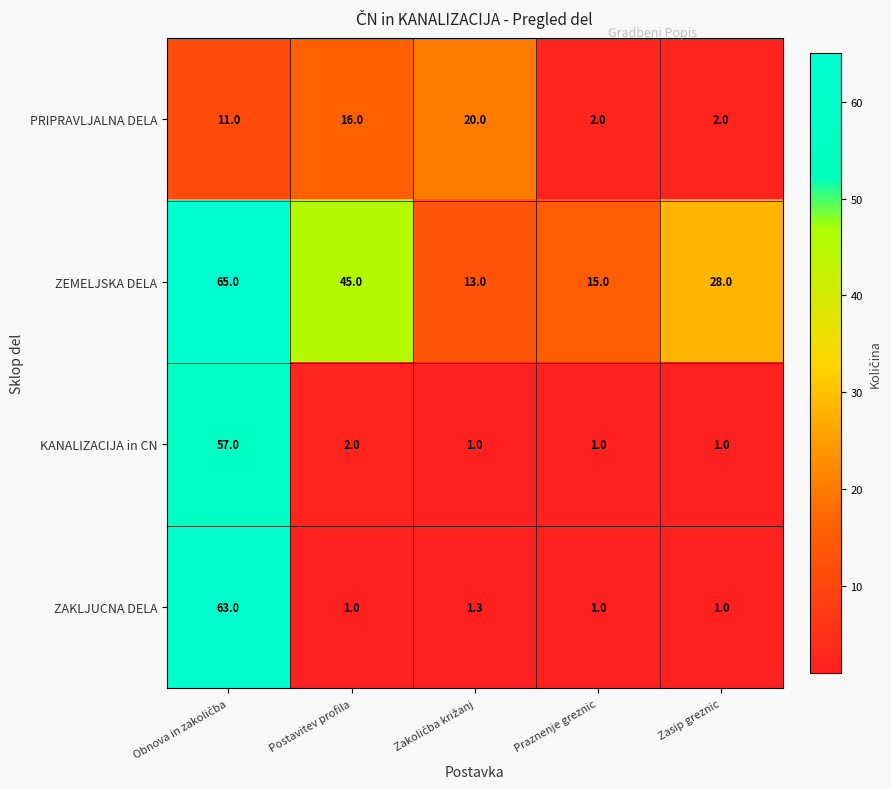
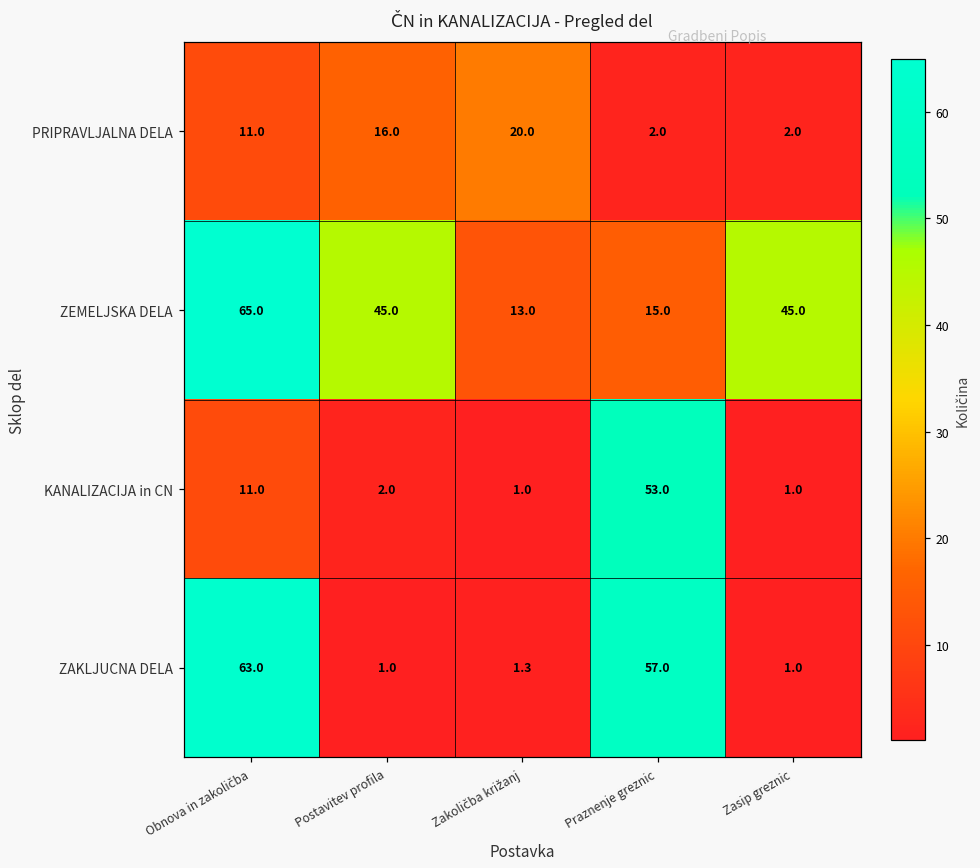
ZEMELJSKA DELA, Zasip greznic: 28.0 -> 45.0
KANALIZACIJA in CN, Obnova in zakoličba: 57.0 -> 11.0
KANALIZACIJA in CN, Praznenje greznic: 1.0 -> 53.0
ZAKLJUCNA DELA, Praznenje greznic: 1.0 -> 57.0
